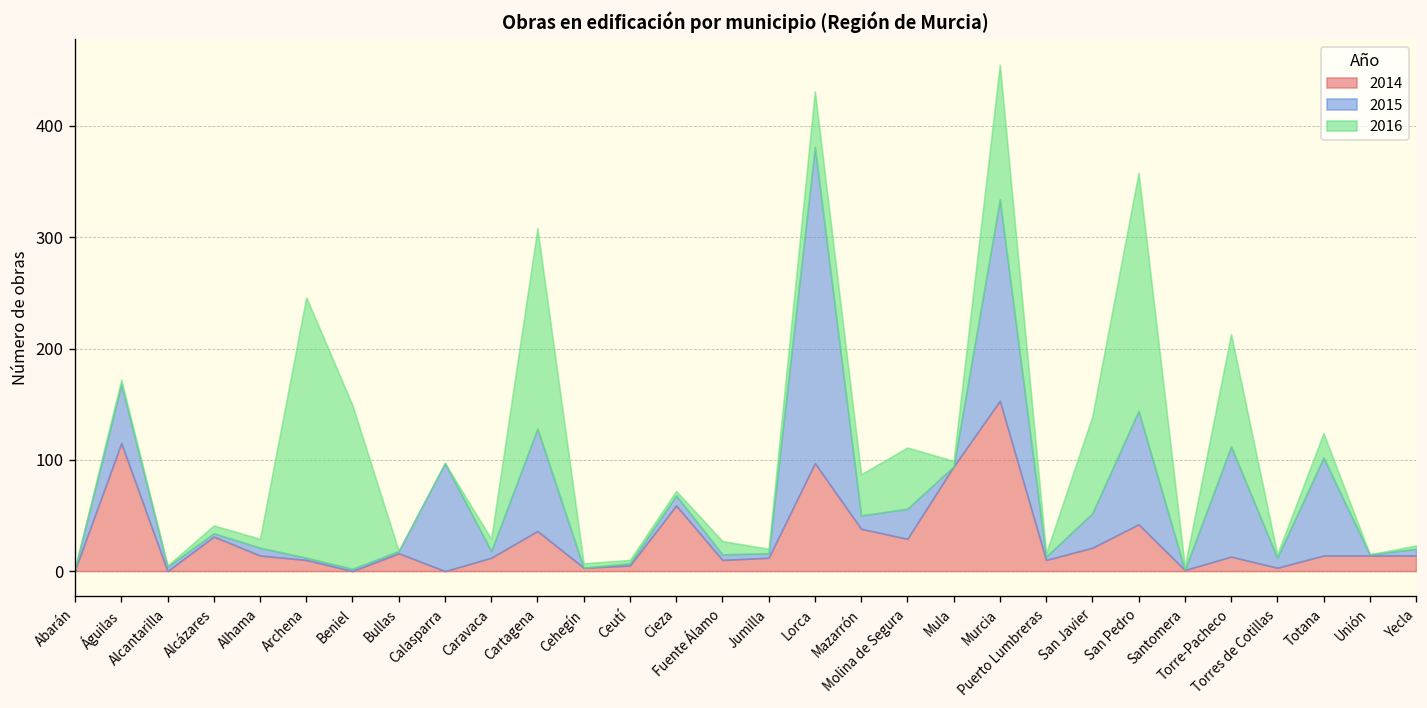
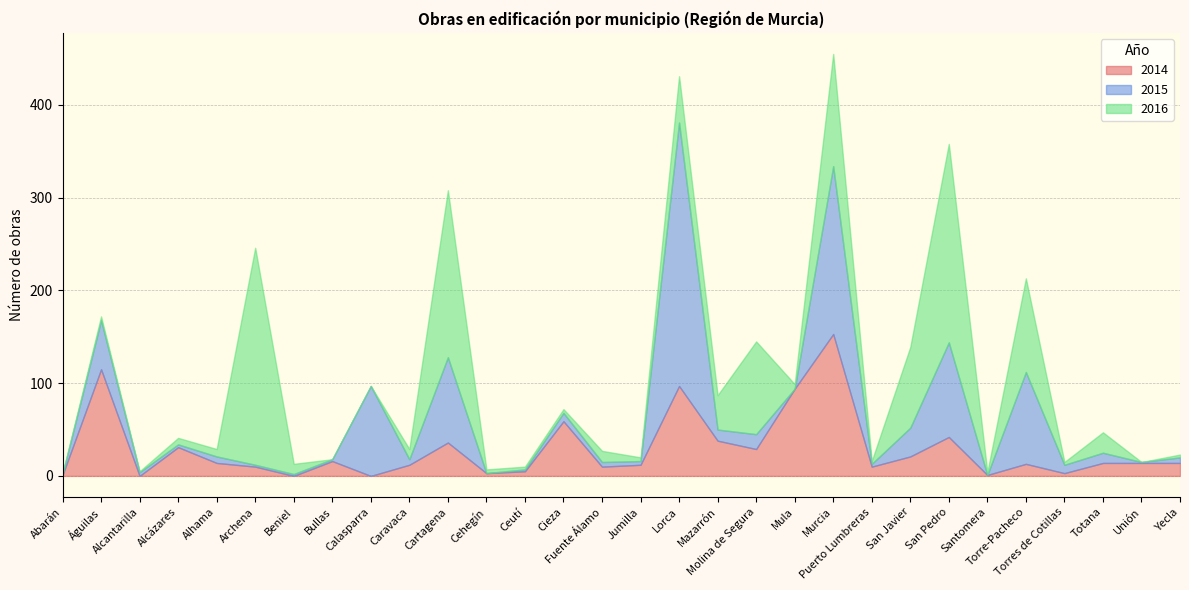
2016, Beniel: 150 -> 10
2015, Molina de Segura: 30 -> 20
2016, Molina de Segura: 60 -> 100
2015, Totana: 90 -> 10
